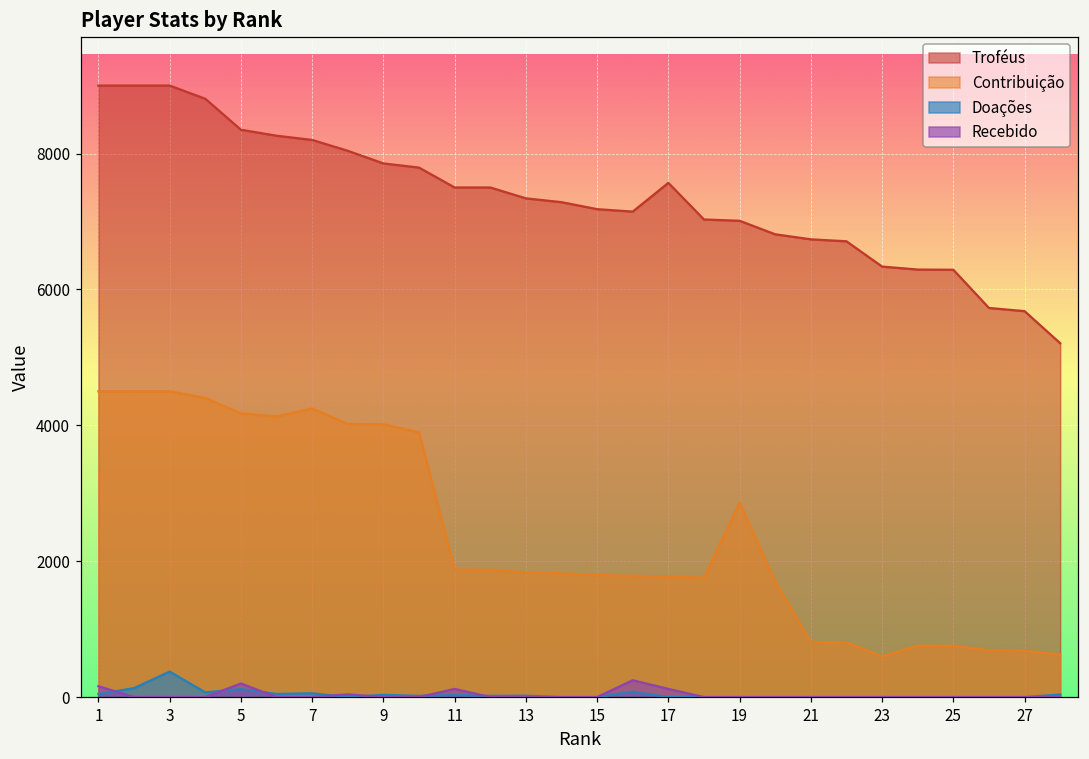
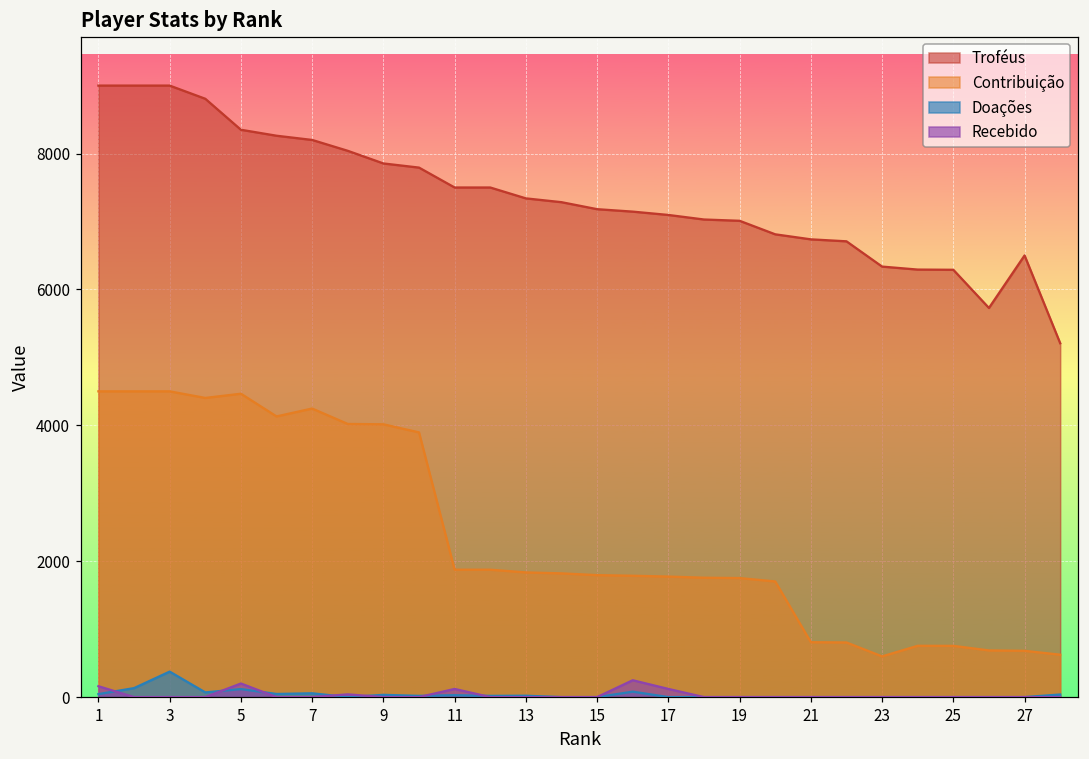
Contribuição, 5: 4200 -> 4500
Troféus, 17: 7600 -> 7100
Contribuição, 19: 2900 -> 1800
Troféus, 27: 5700 -> 6500
